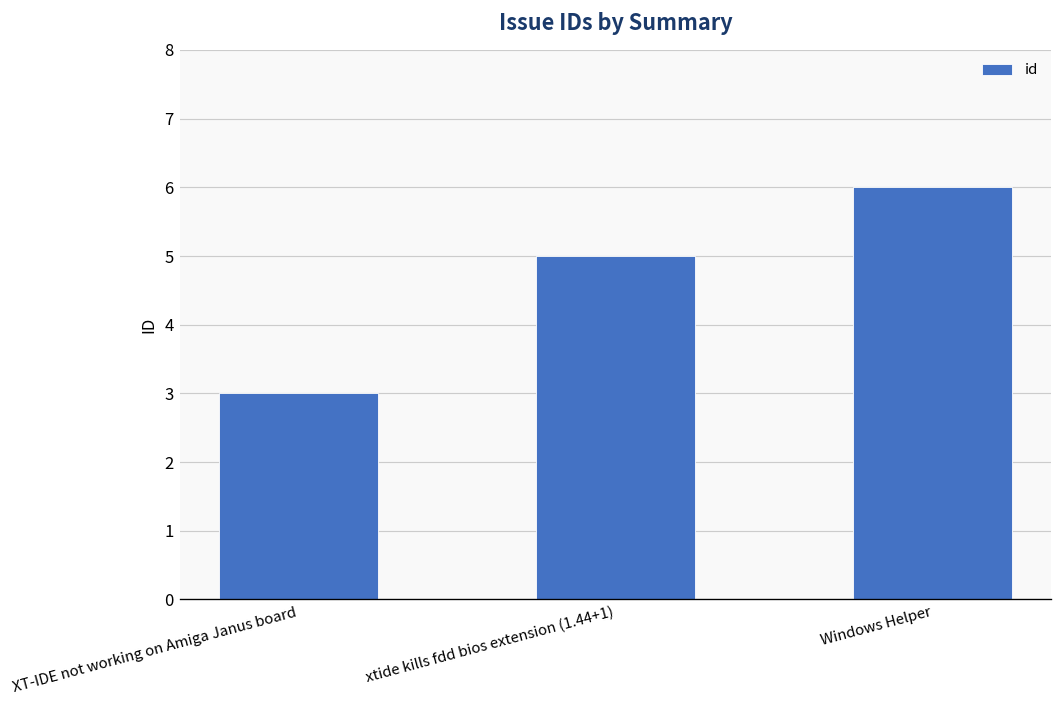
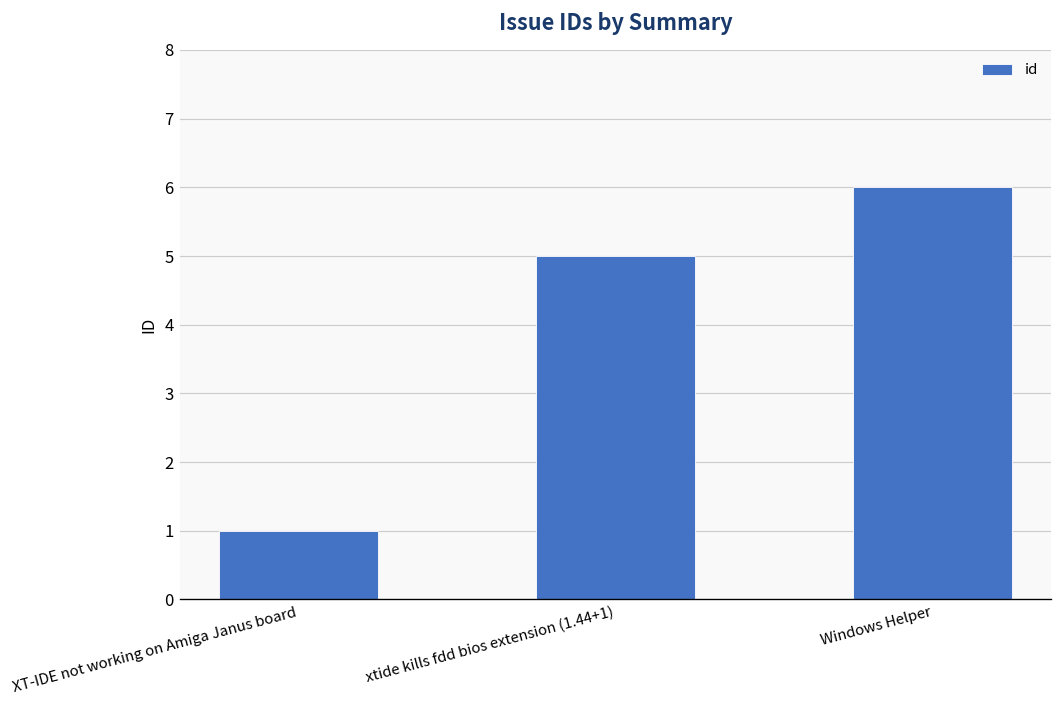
XT-IDE not working on Amiga Janus board: 3 -> 1
